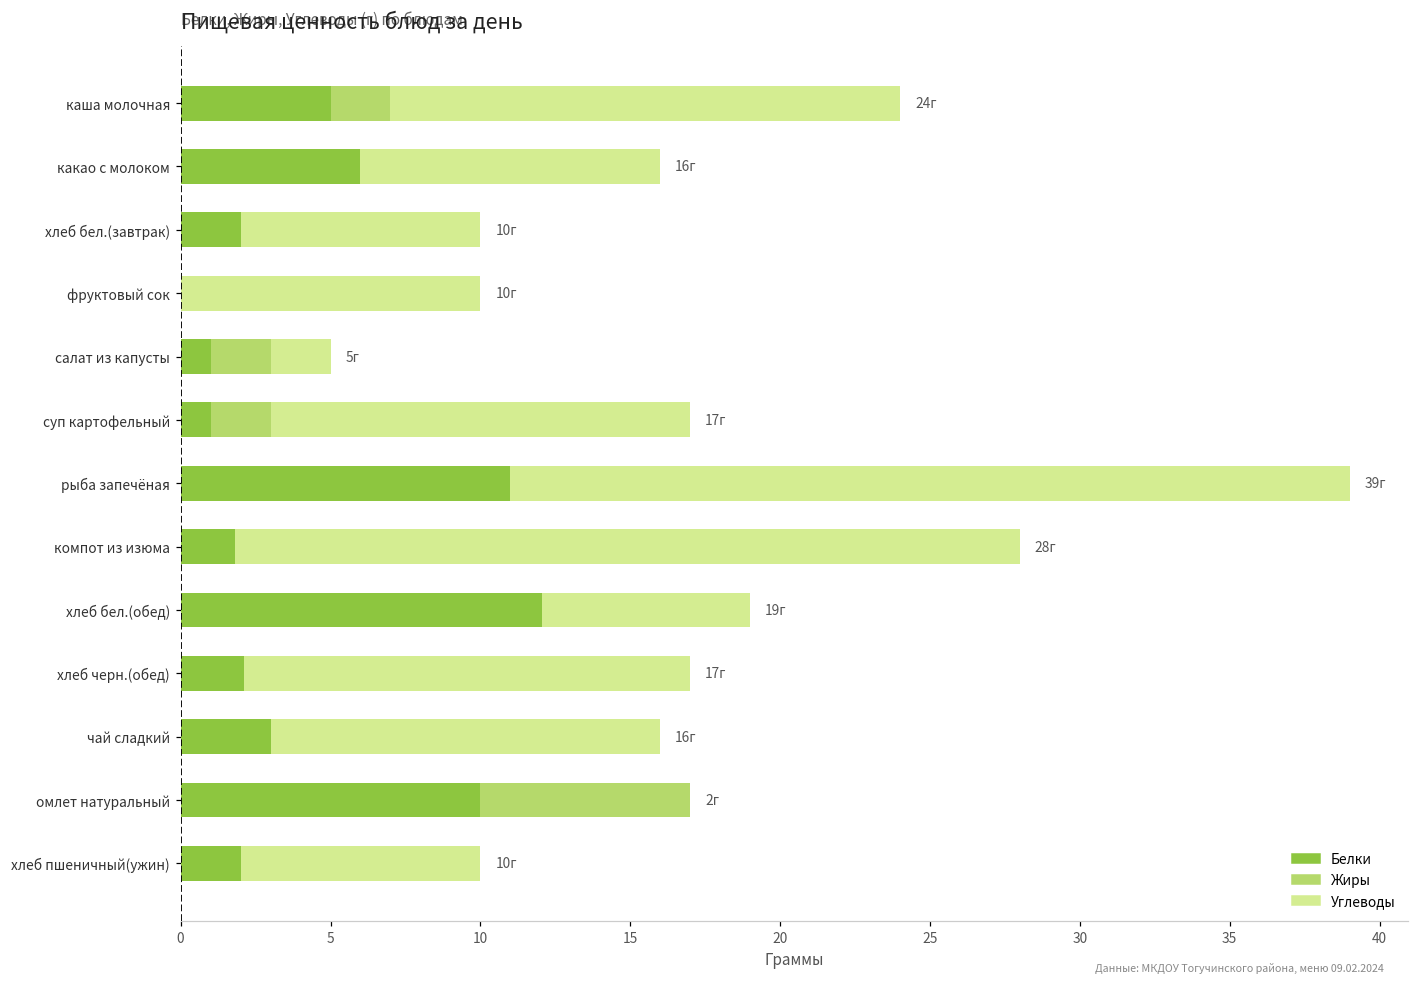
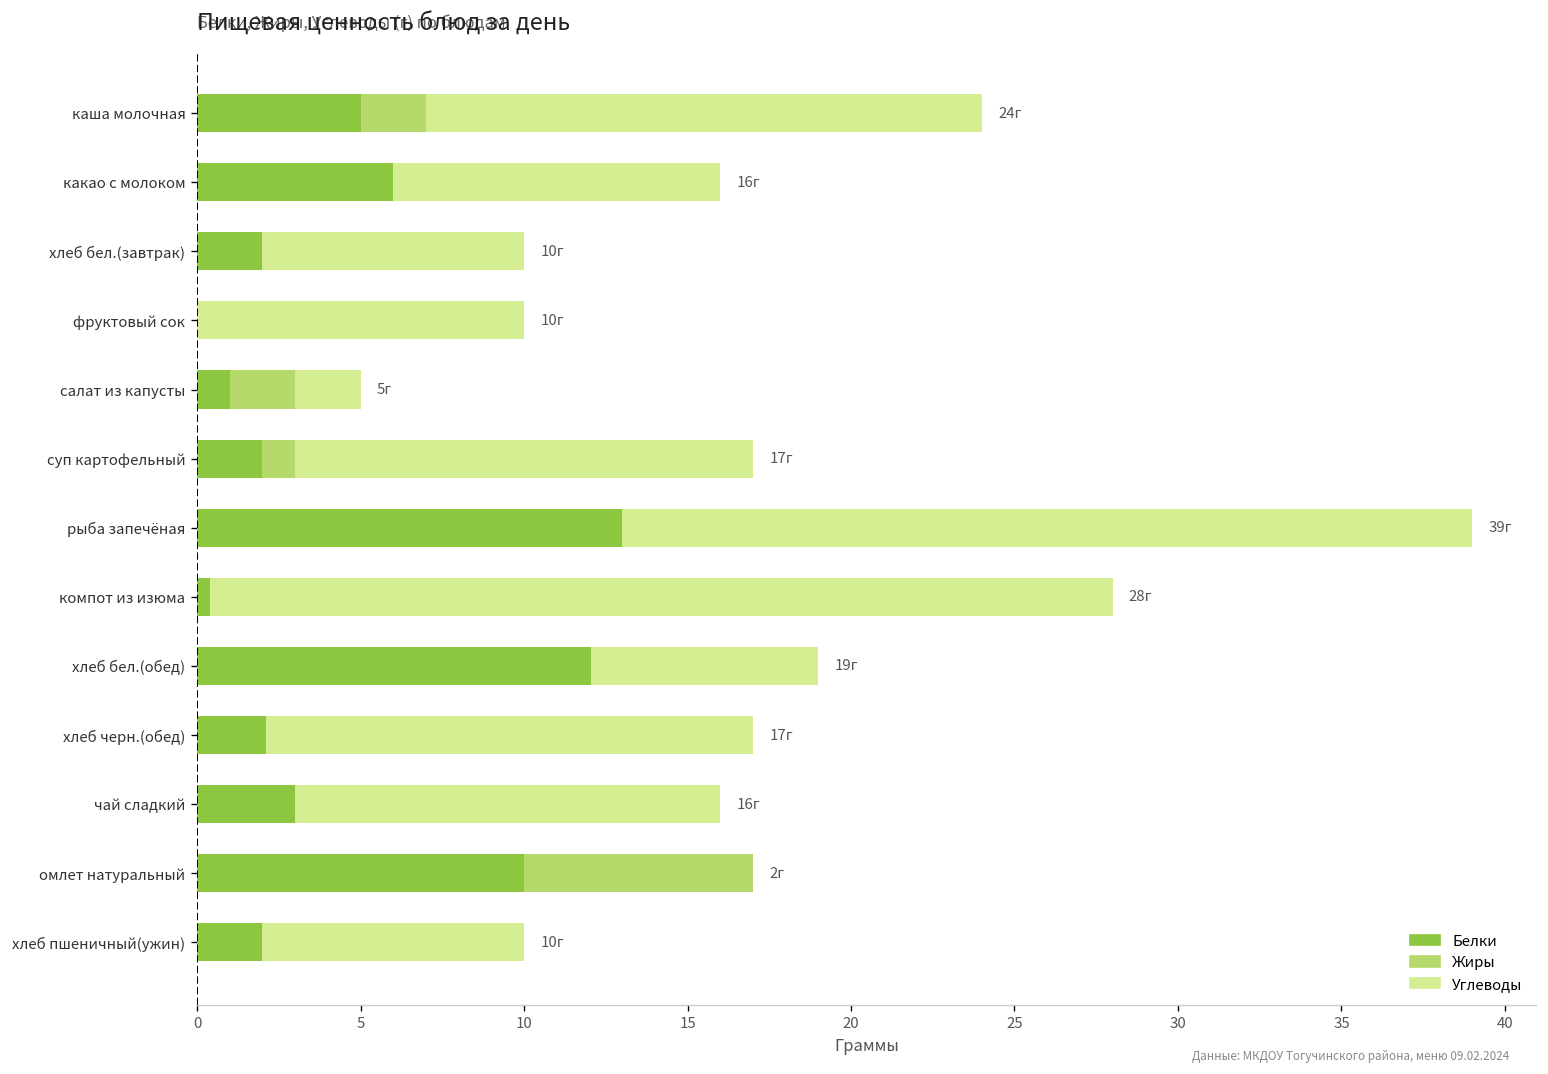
Белки, суп картофельный: 1 -> 2
Белки, рыба запечёная: 11 -> 13
Белки, компот из изюма: 1.8 -> 0.4
